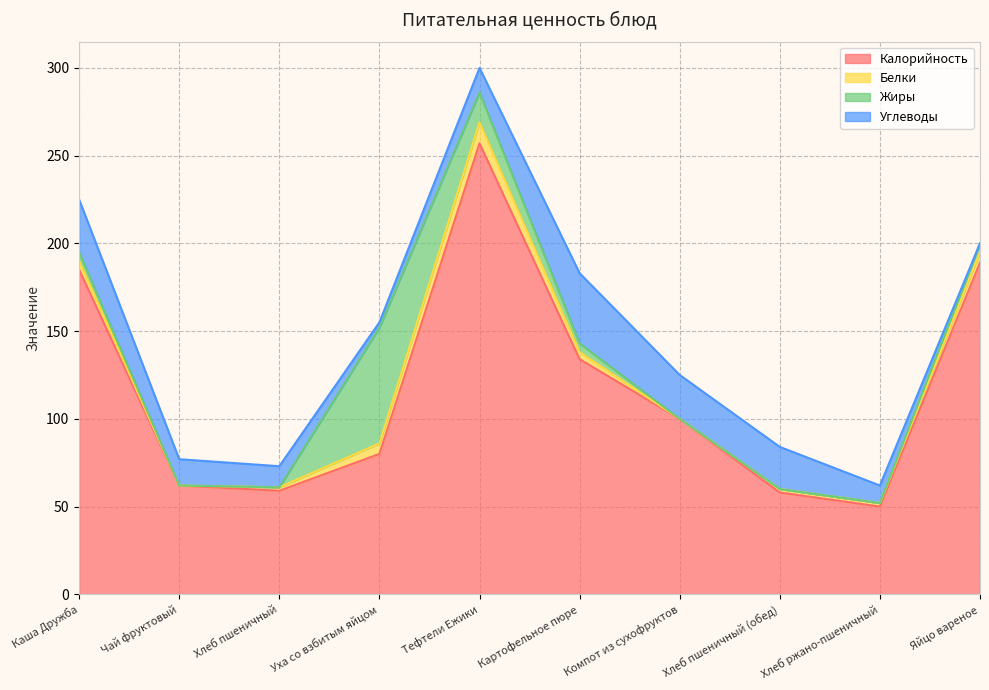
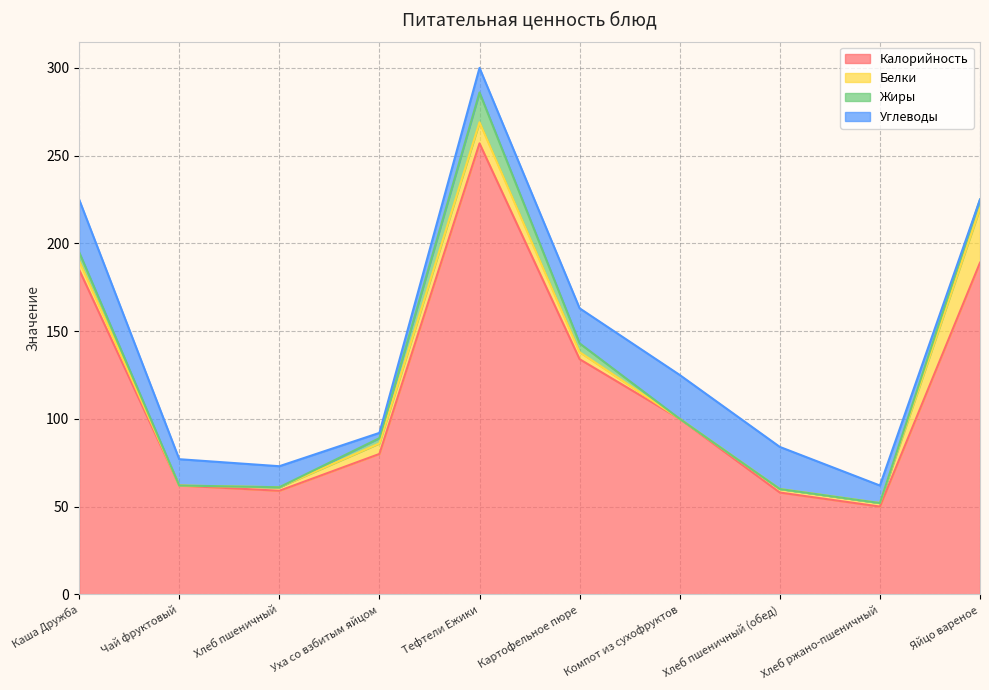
Жиры, Уха со взбитым яйцом: 66 -> 3
Углеводы, Картофельное пюре: 40 -> 20
Белки, Яйцо вареное: 6 -> 31
